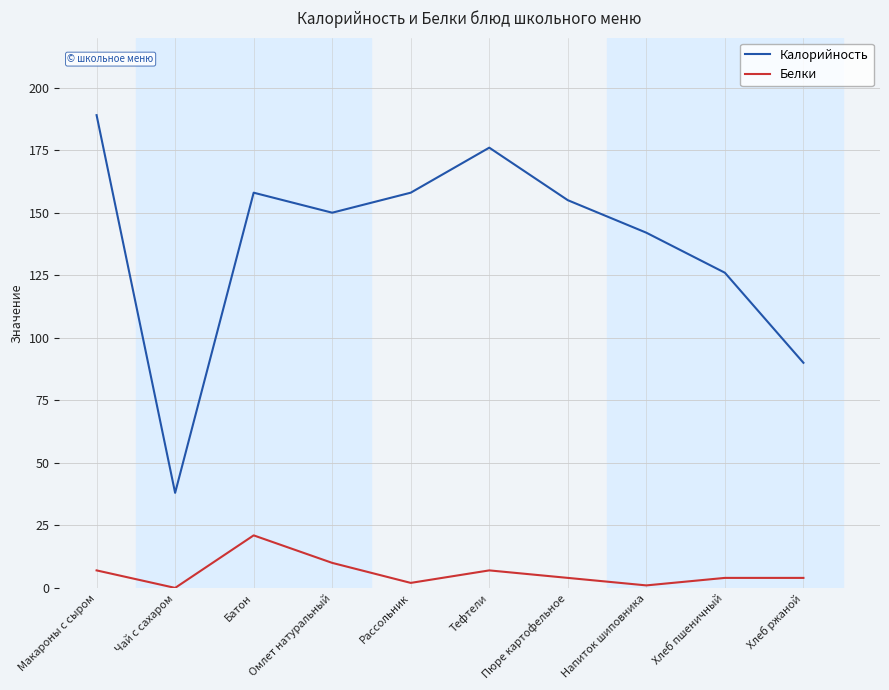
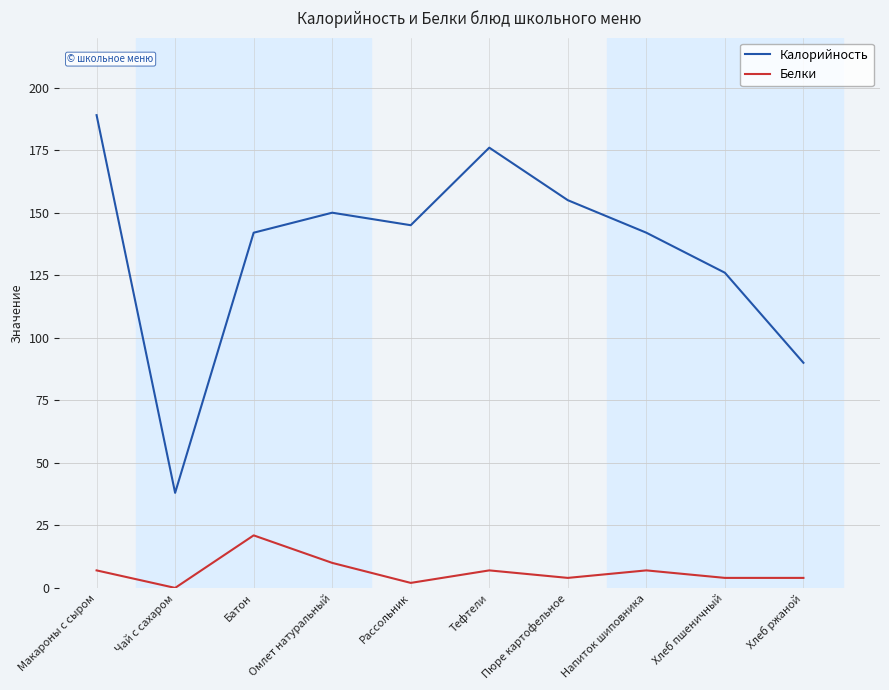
Калорийность, Батон: 158 -> 142
Калорийность, Рассольник: 158 -> 145
Белки, Напиток шиповника: 1 -> 7
